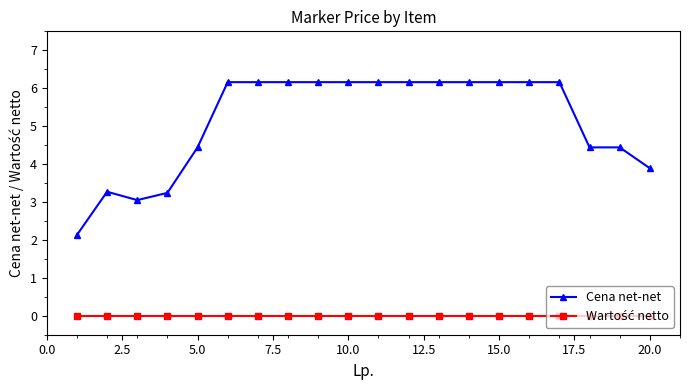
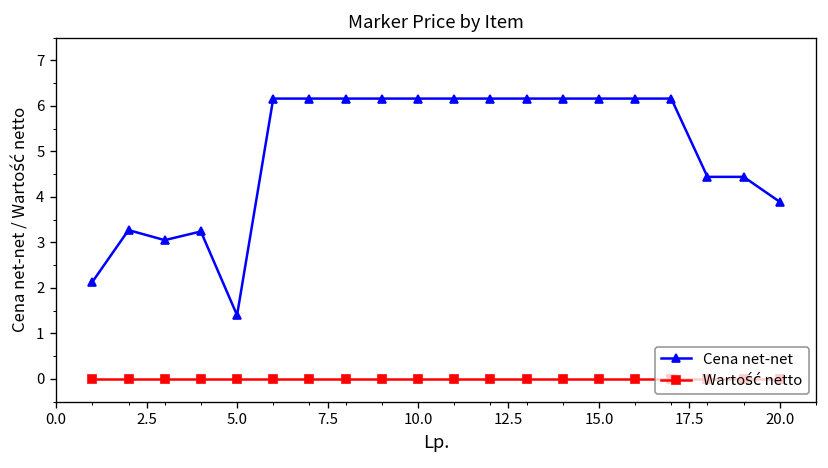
Cena net-net, 5.0: 4.4 -> 1.4
